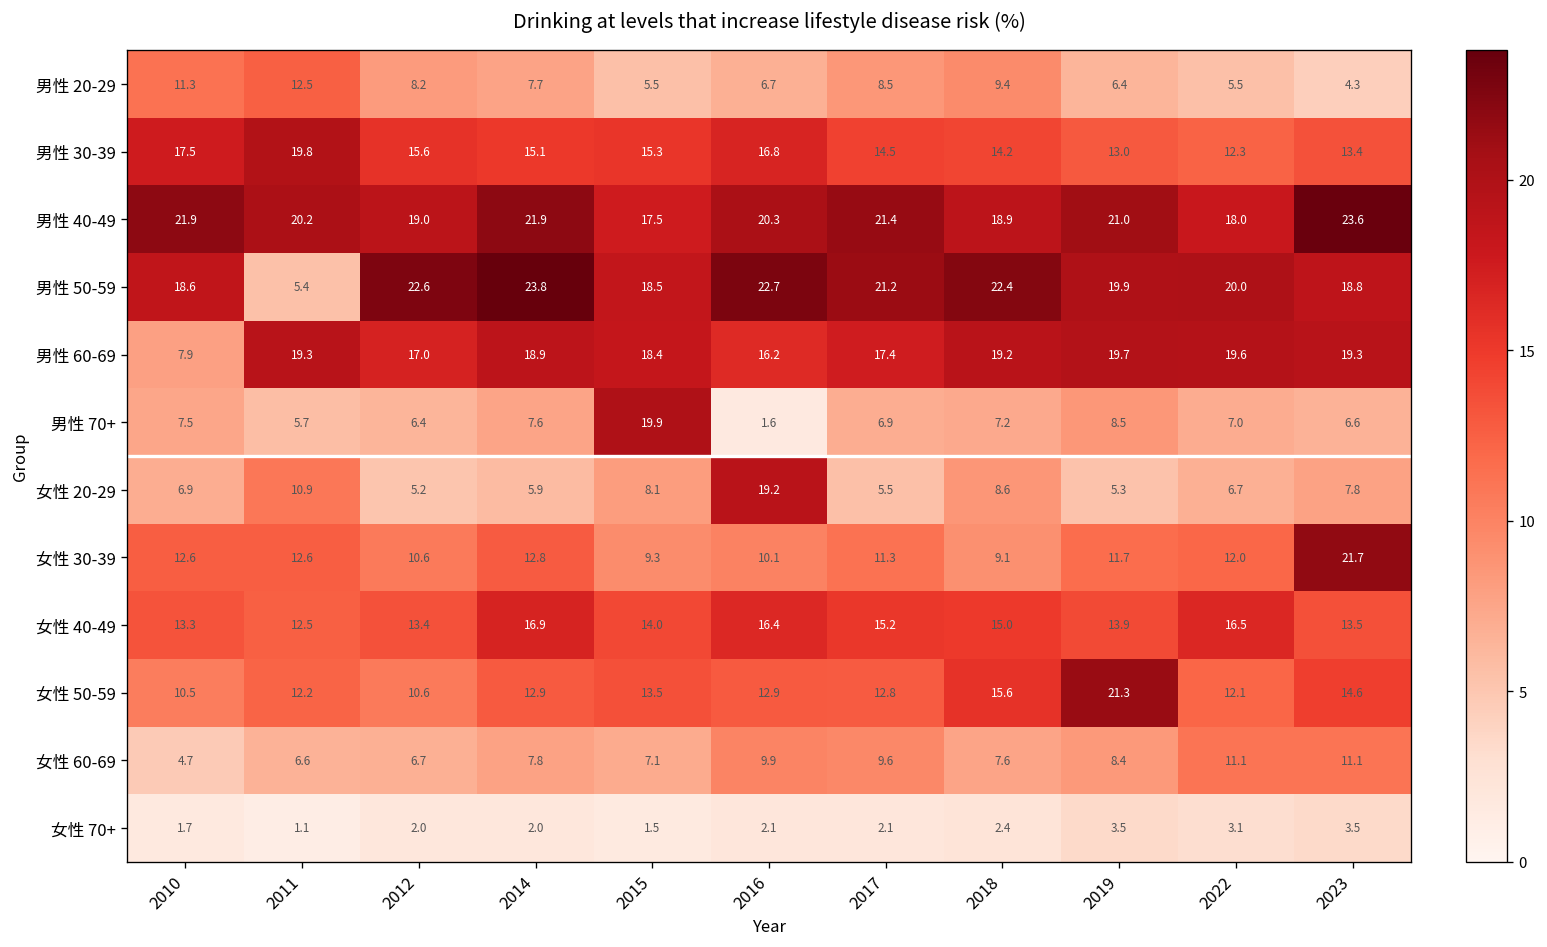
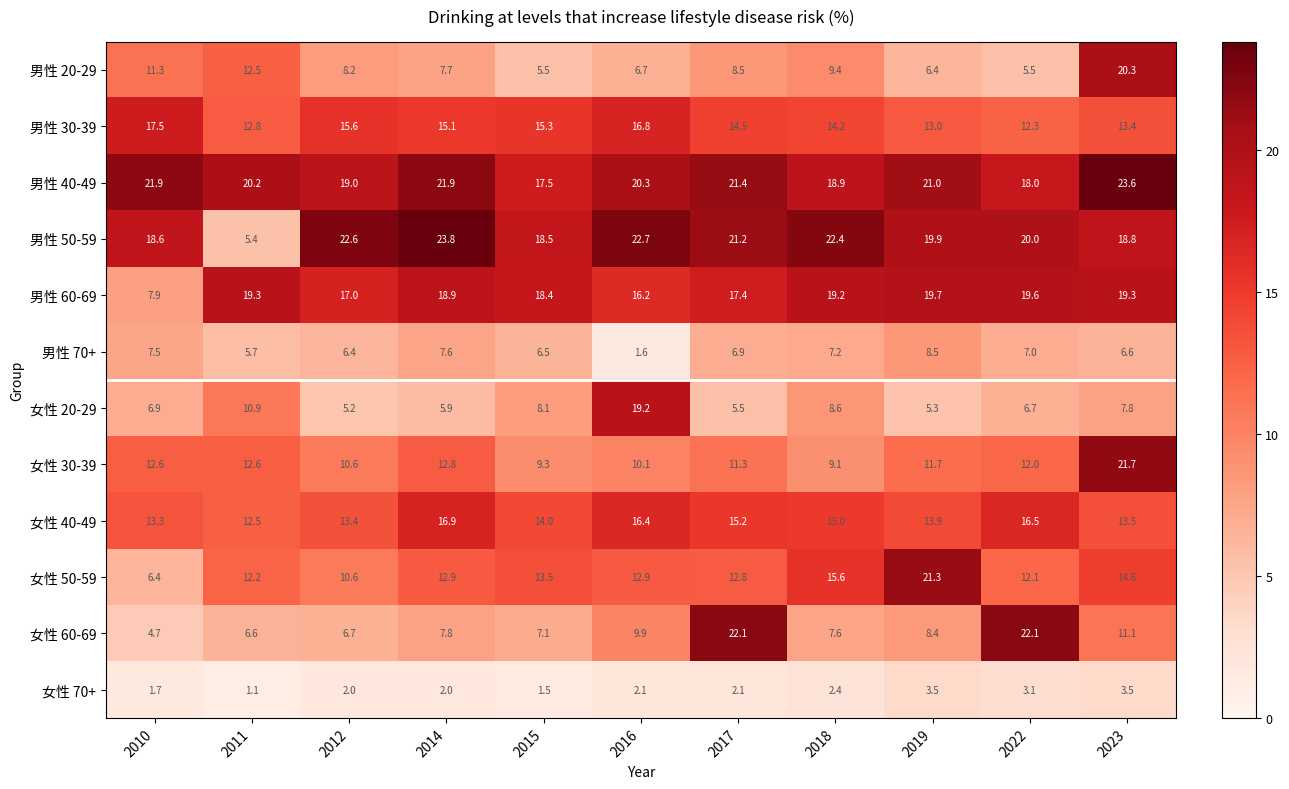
男性 20-29, 2023: 4.3 -> 20.3
男性 30-39, 2011: 19.8 -> 12.8
男性 70+, 2015: 19.9 -> 6.5
女性 50-59, 2010: 10.5 -> 6.4
女性 60-69, 2017: 9.6 -> 22.1
女性 60-69, 2022: 11.1 -> 22.1
